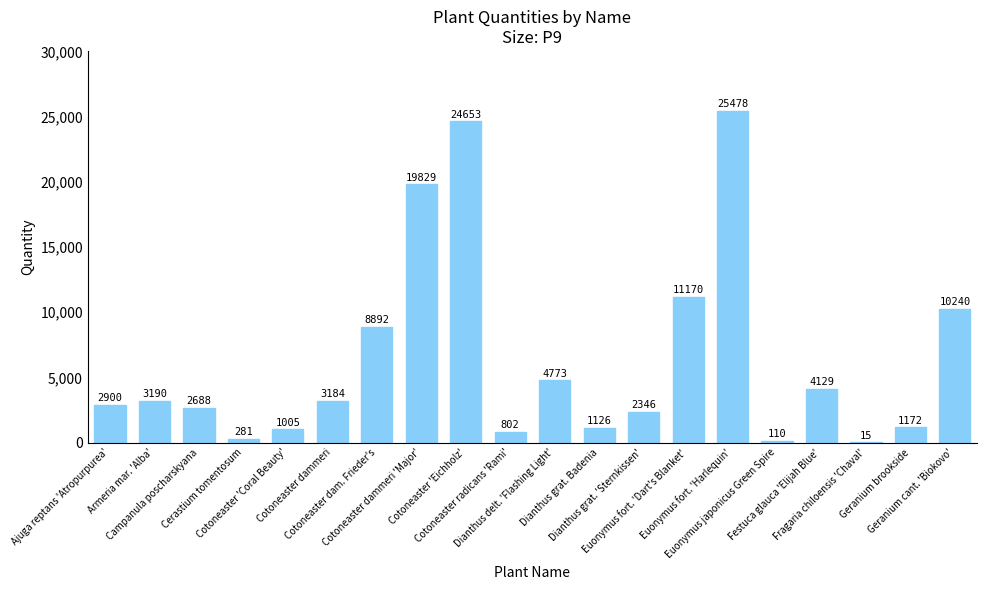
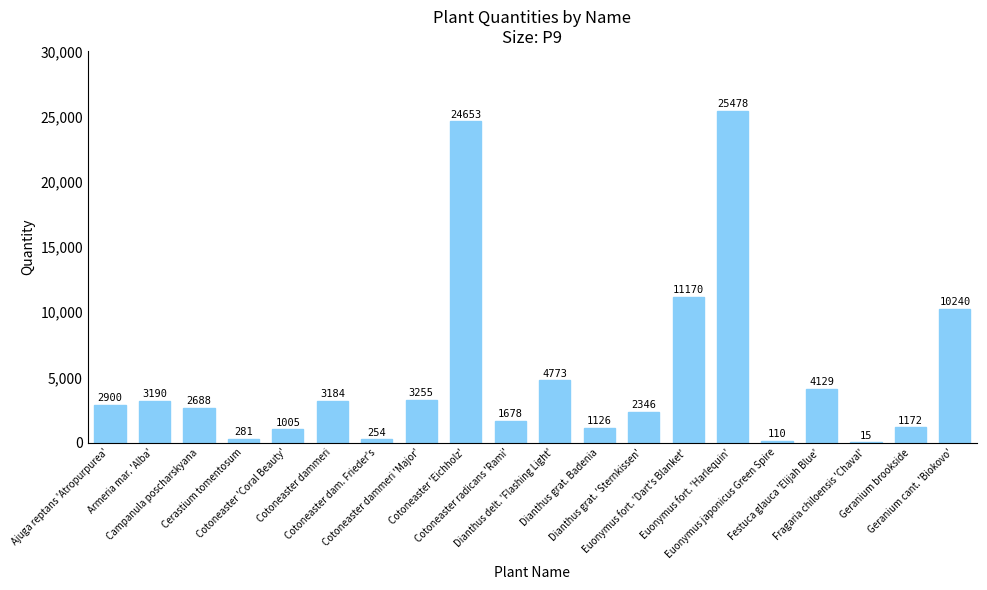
Cotoneaster dam. Frieder's: 8892 -> 254
Cotoneaster dammeri 'Major': 19829 -> 3255
Cotoneaster radicans 'Rami': 802 -> 1678
